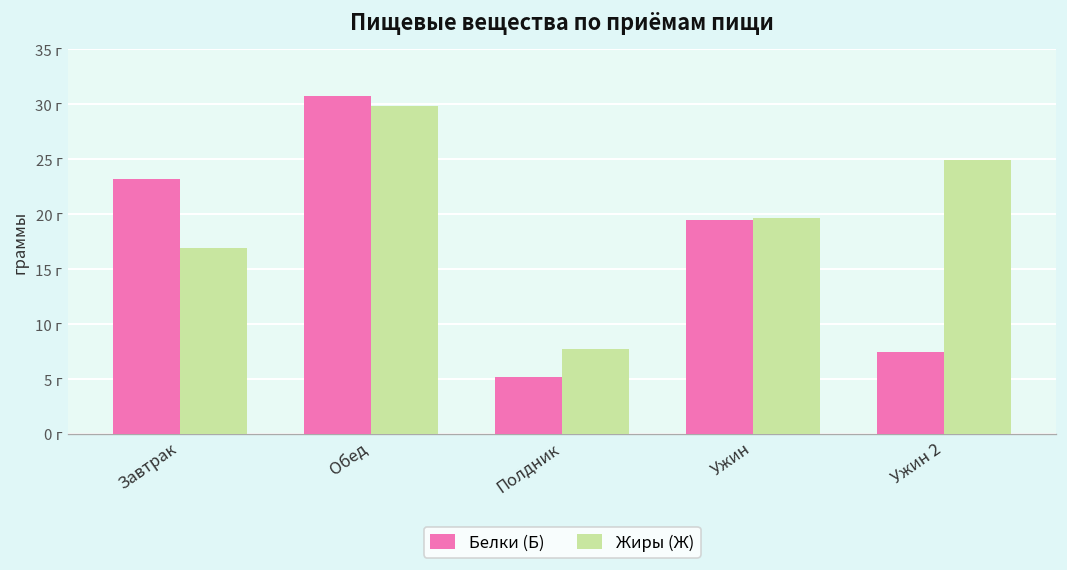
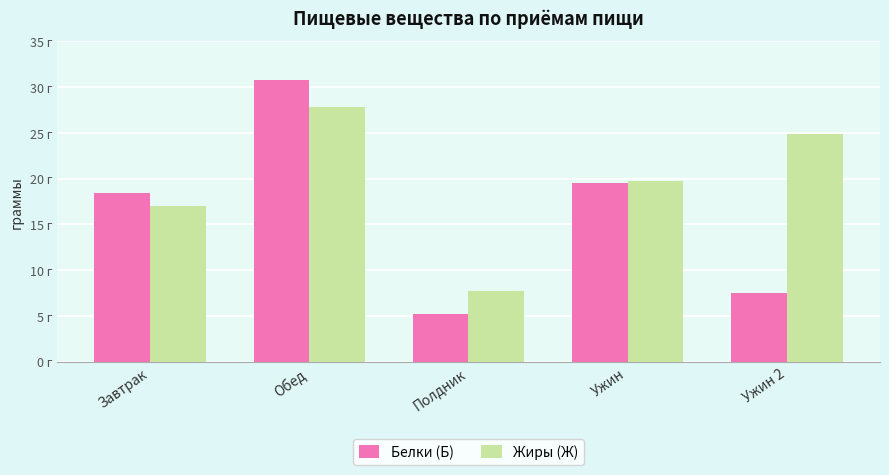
Белки (Б), Завтрак: 23 г -> 18 г
Жиры (Ж), Обед: 30 г -> 28 г
